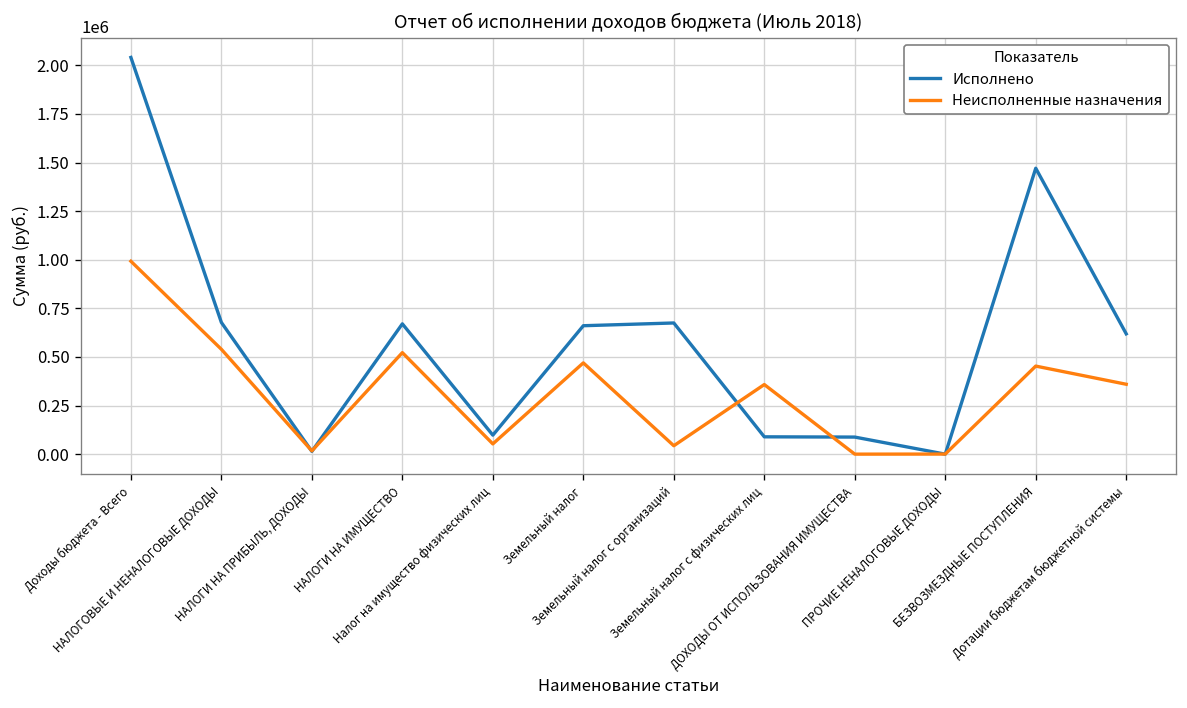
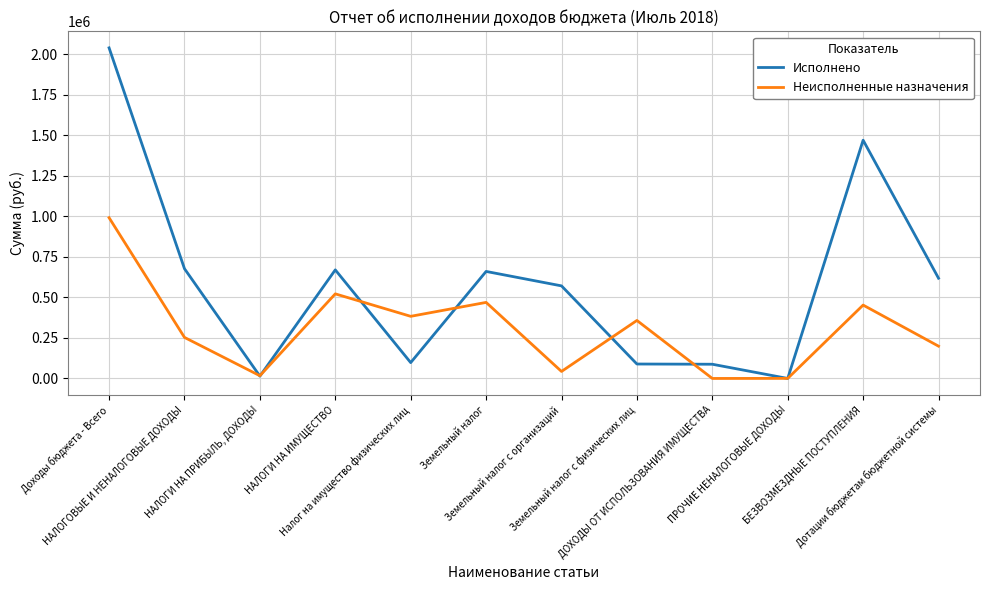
Неисполненные назначения, НАЛОГОВЫЕ И НЕНАЛОГОВЫЕ ДОХОДЫ: 540000 -> 250000
Неисполненные назначения, Налог на имущество физических лиц: 50000 -> 380000
Исполнено, Земельный налог с организаций: 670000 -> 570000
Неисполненные назначения, Дотации бюджетам бюджетной системы: 360000 -> 200000
